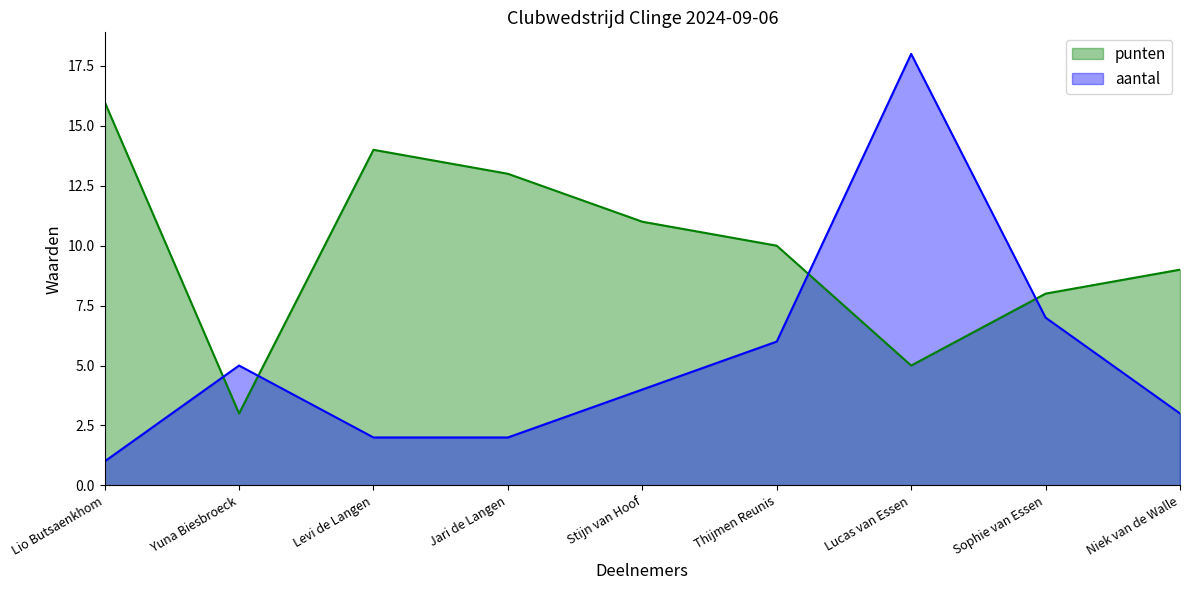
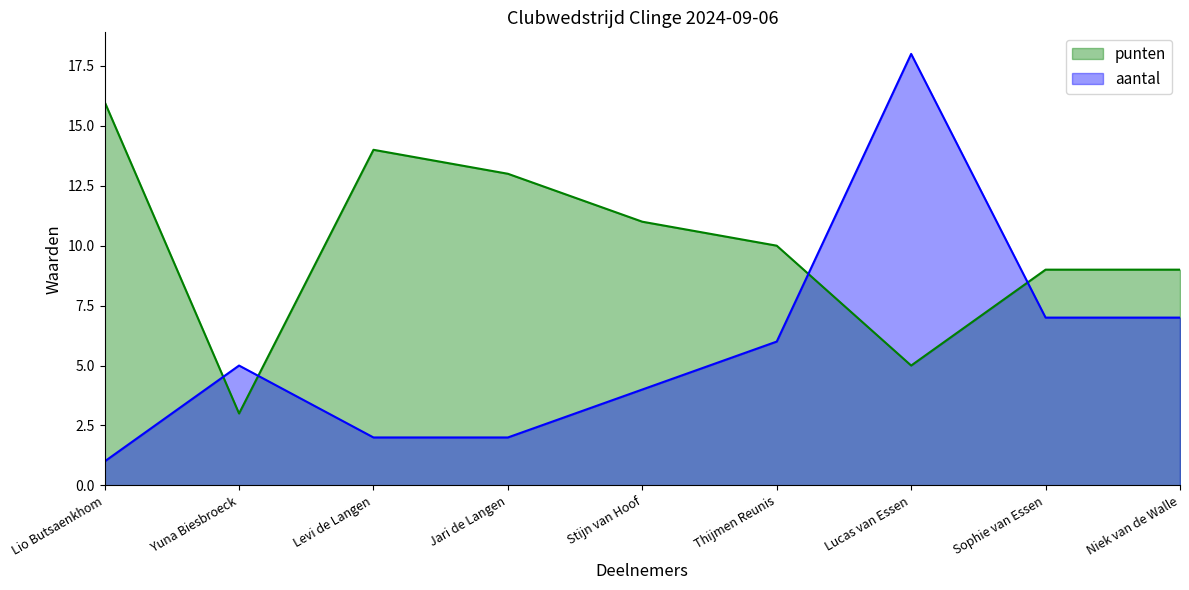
punten, Sophie van Essen: 8 -> 9
aantal, Niek van de Walle: 3 -> 7
